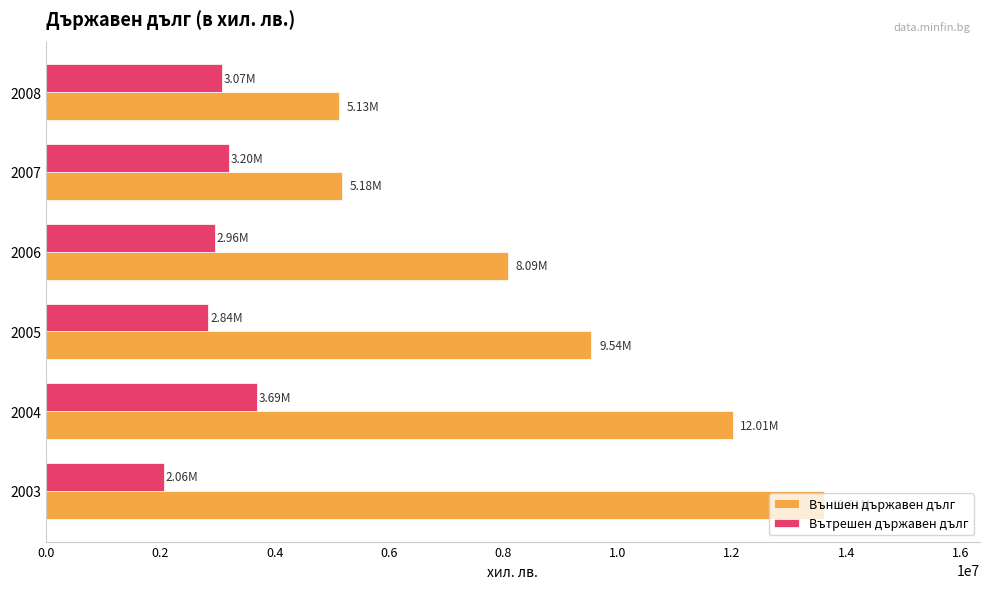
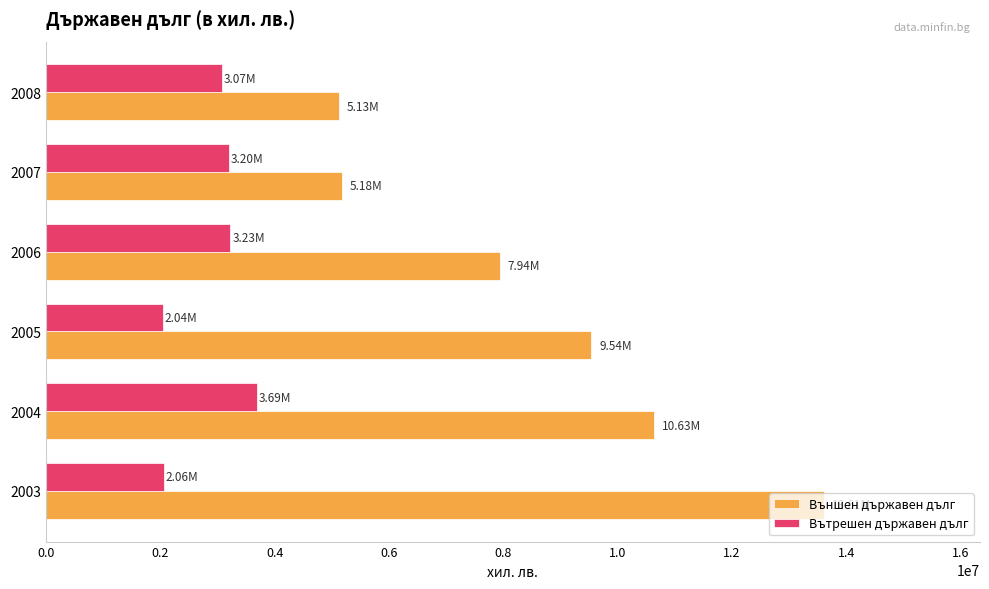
Вътрешен държавен дълг, 2006: 2.96M -> 3.23M
Външен държавен дълг, 2006: 8.09M -> 7.94M
Вътрешен държавен дълг, 2005: 2.84M -> 2.04M
Външен държавен дълг, 2004: 12.01M -> 10.63M
